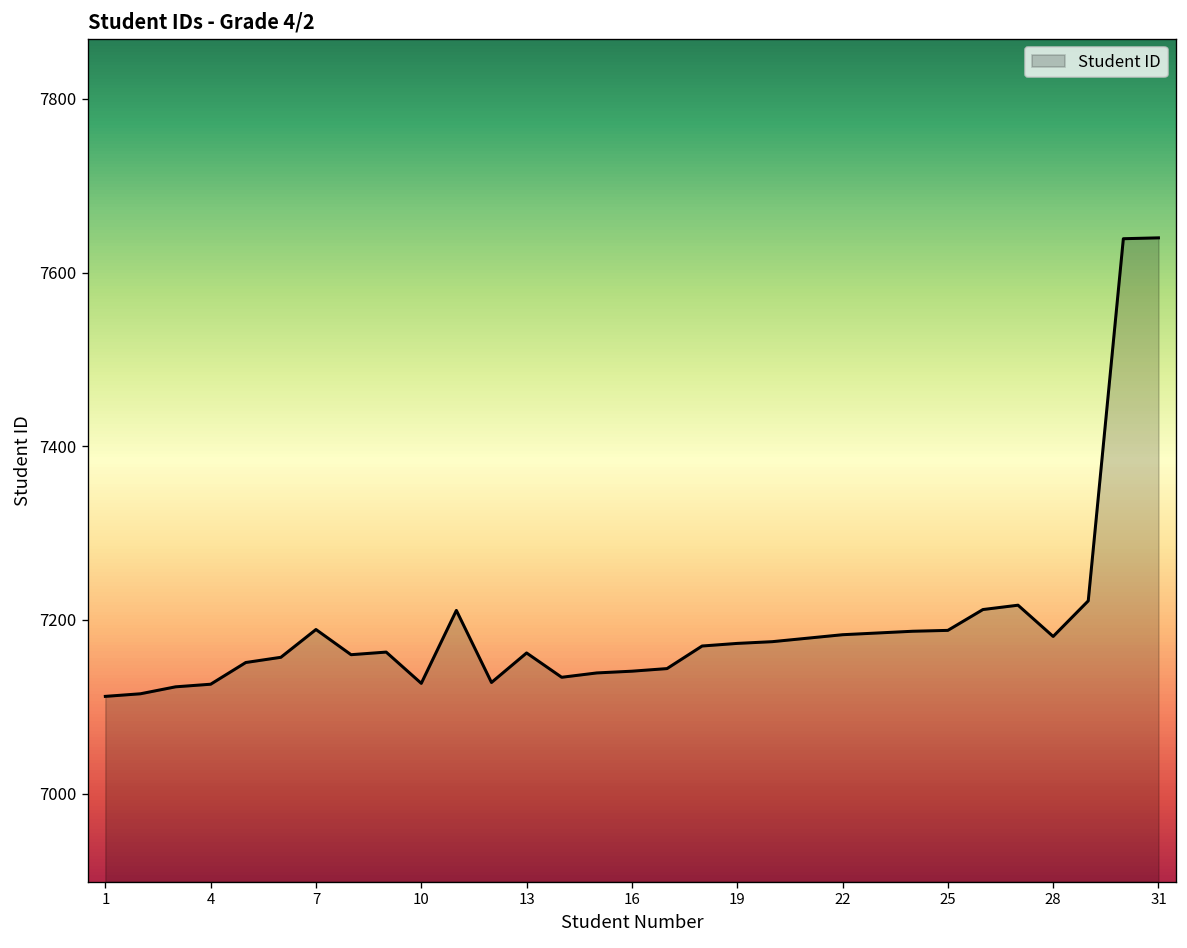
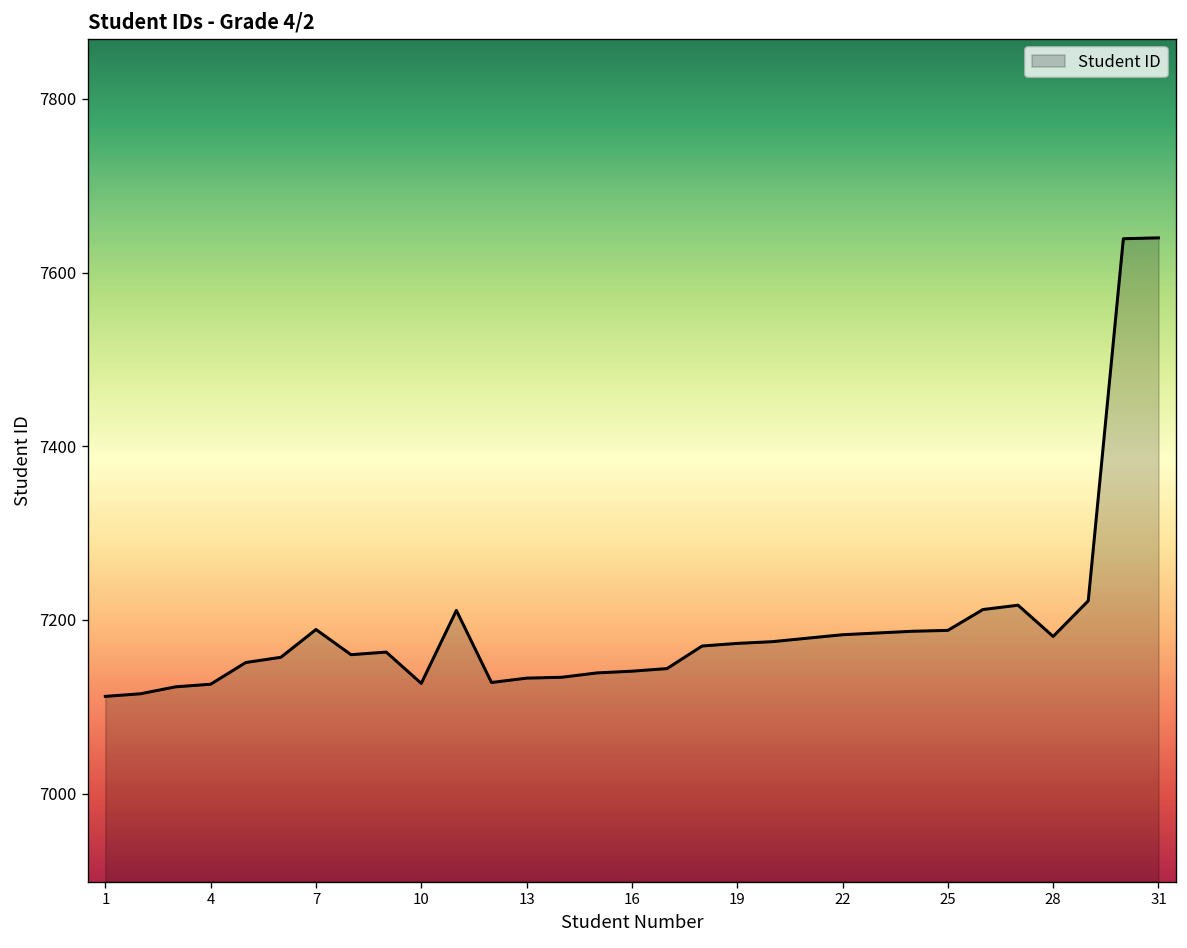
13: 7160 -> 7130
